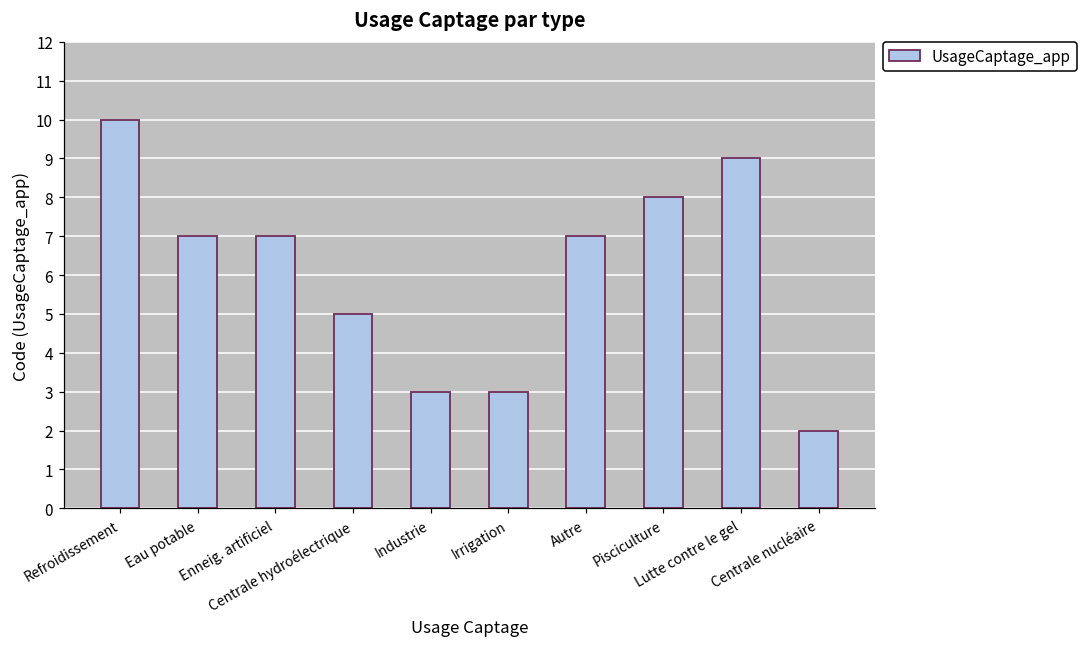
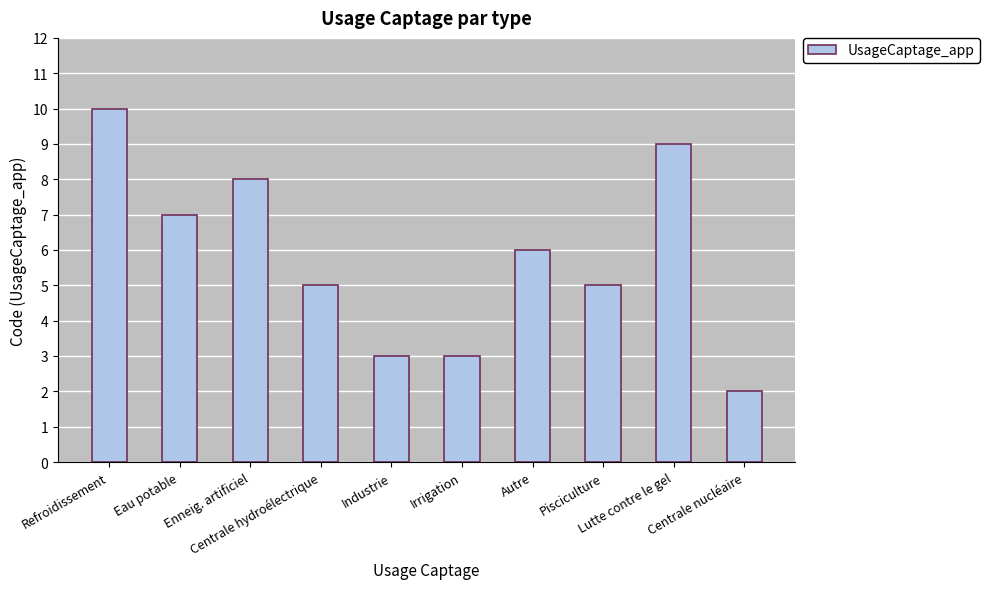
Enneig. artificiel: 7 -> 8
Autre: 7 -> 6
Pisciculture: 8 -> 5
